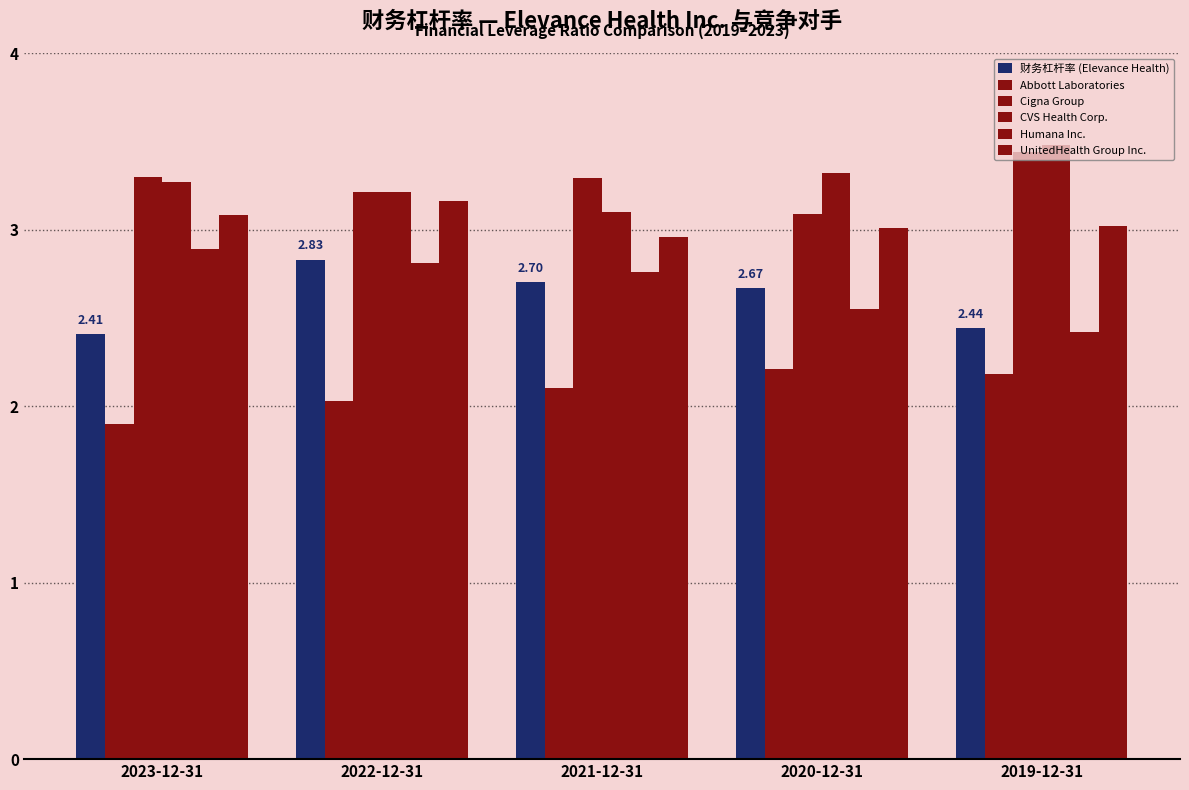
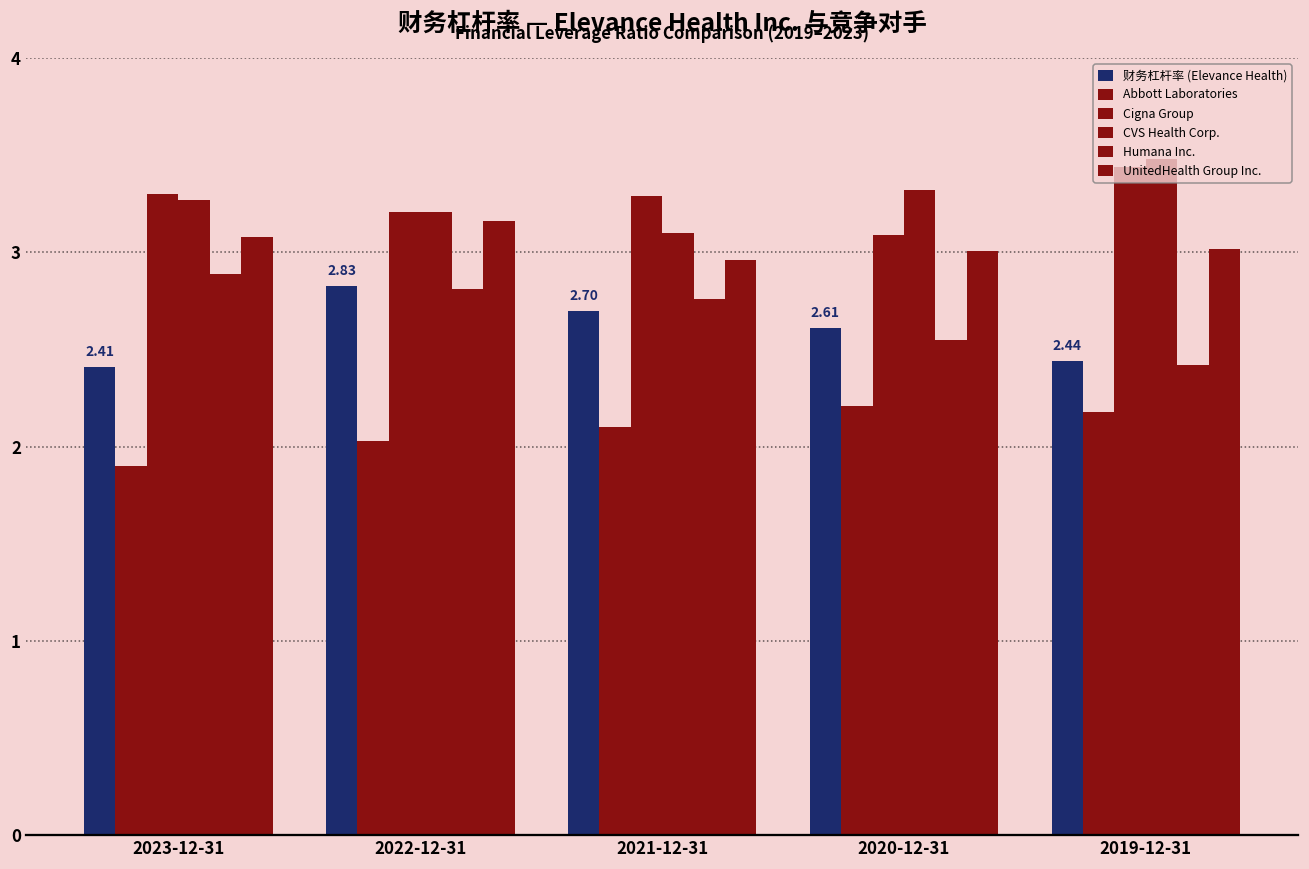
财务杠杆率 (Elevance Health), 2020-12-31: 2.67 -> 2.61
